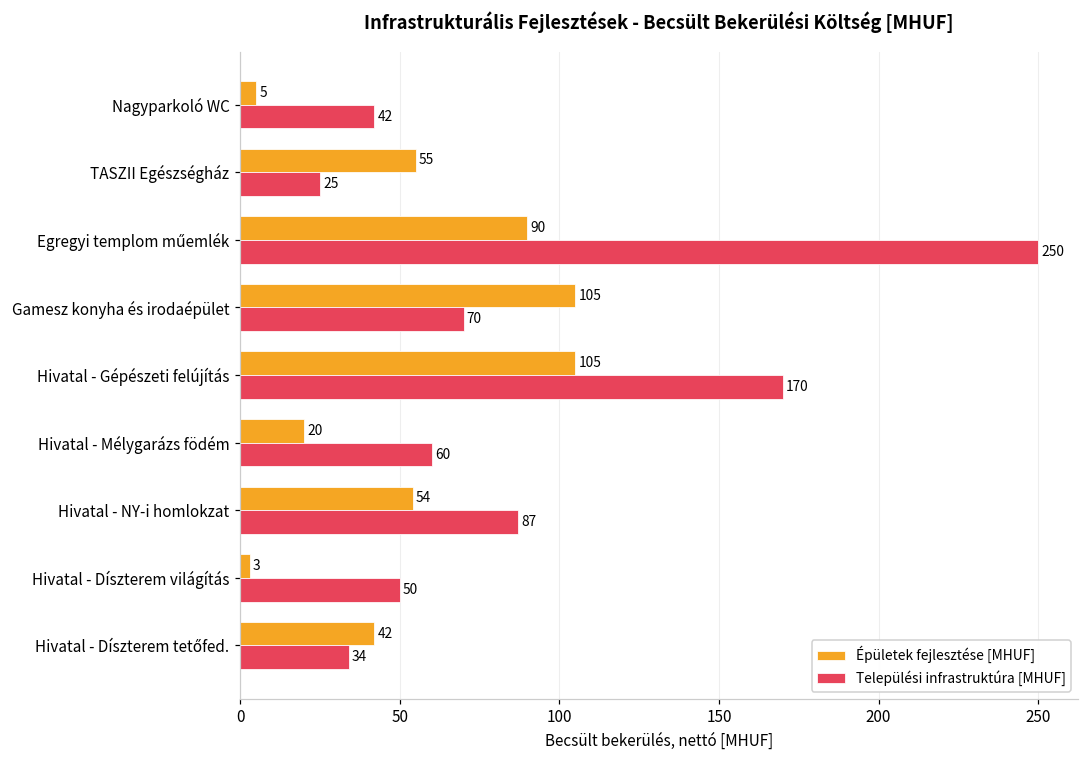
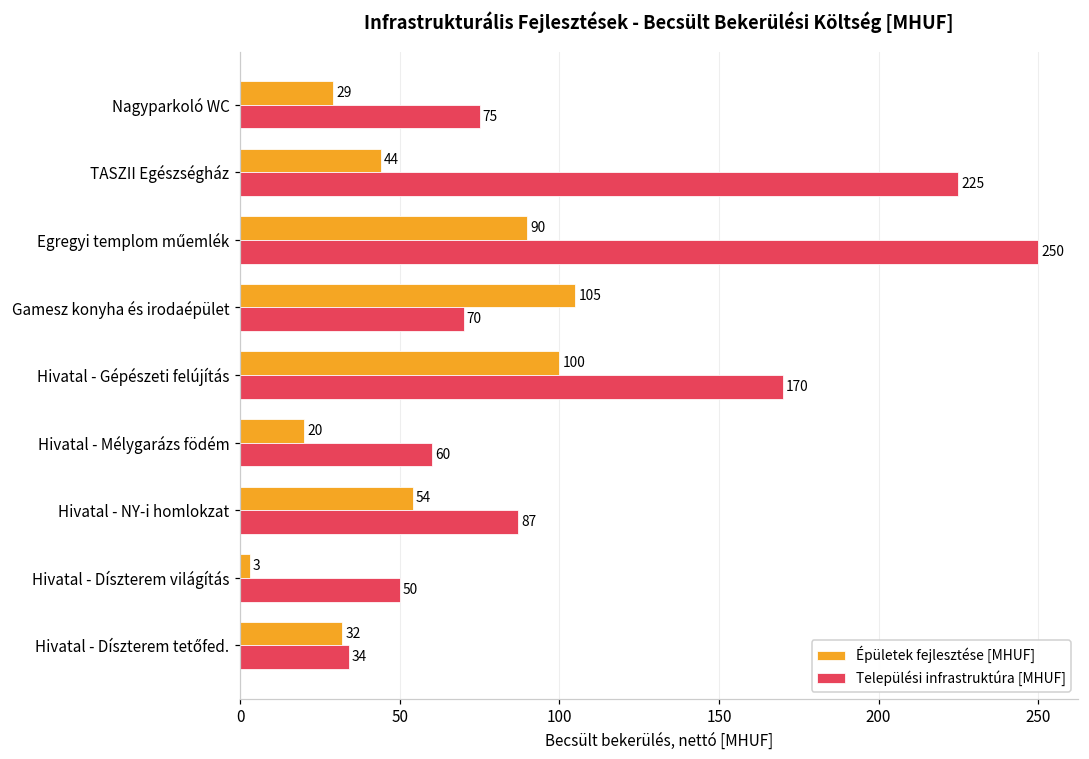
Épületek fejlesztése [MHUF], Nagyparkoló WC: 5 -> 29
Települési infrastruktúra [MHUF], Nagyparkoló WC: 42 -> 75
Épületek fejlesztése [MHUF], TASZII Egészségház: 55 -> 44
Települési infrastruktúra [MHUF], TASZII Egészségház: 25 -> 225
Épületek fejlesztése [MHUF], Hivatal - Gépészeti felújítás: 105 -> 100
Épületek fejlesztése [MHUF], Hivatal - Díszterem tetőfed.: 42 -> 32
